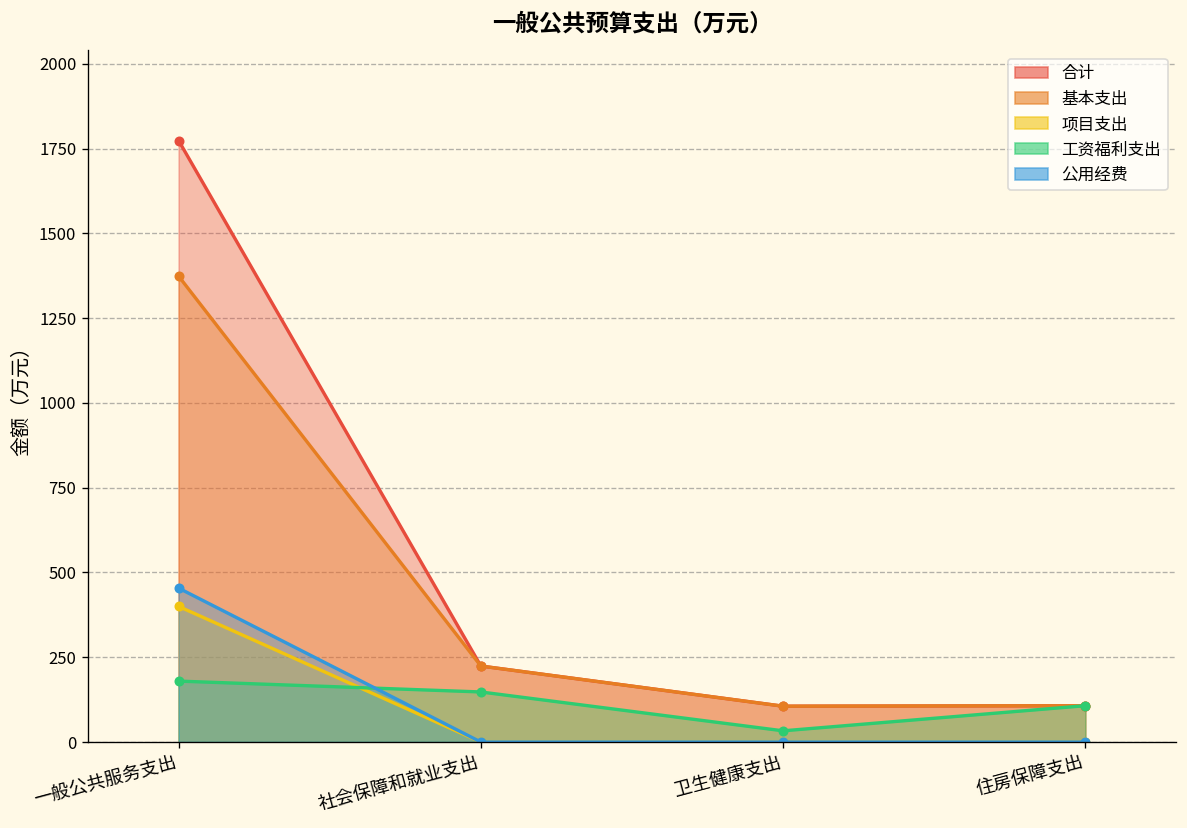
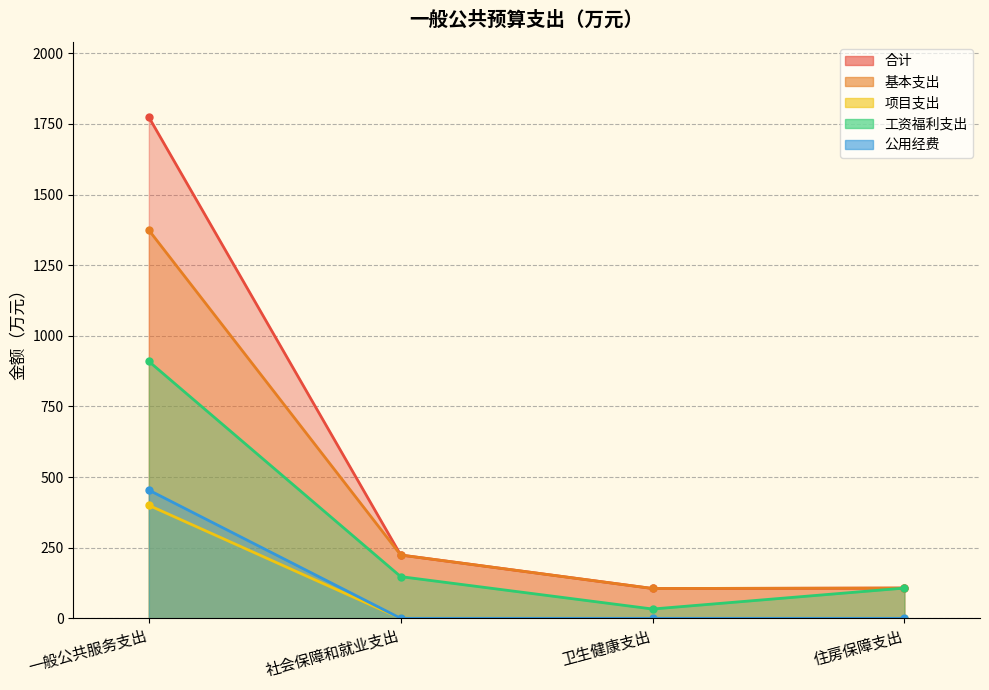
工资福利支出, 一般公共服务支出: 180 -> 910
